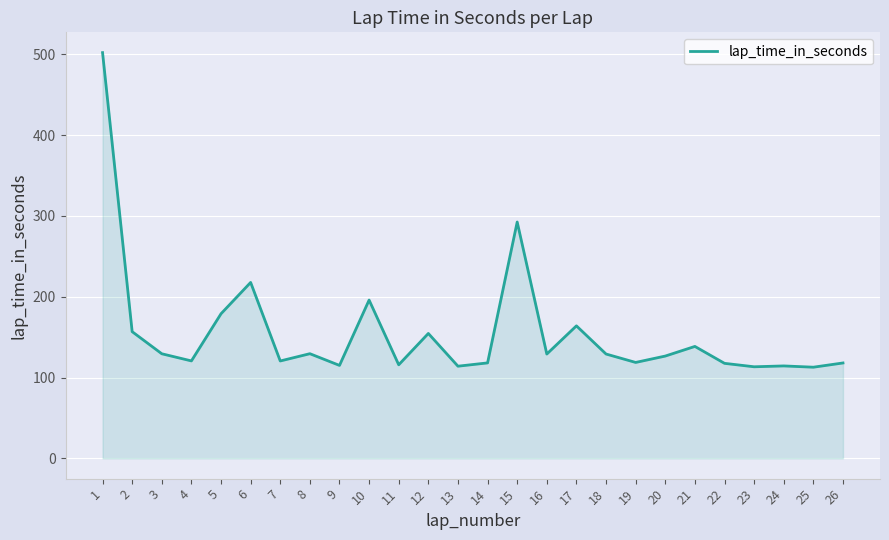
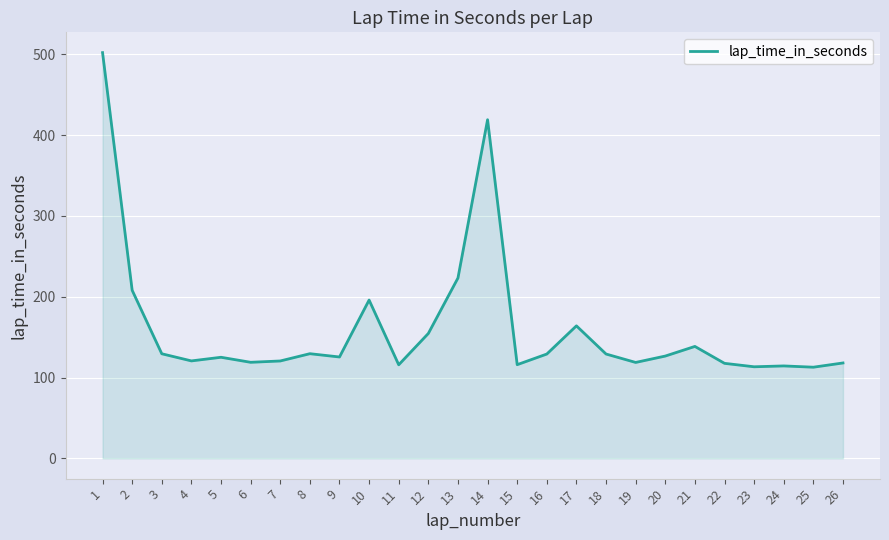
2: 160 -> 210
5: 180 -> 130
6: 220 -> 120
9: 120 -> 130
13: 110 -> 220
14: 120 -> 420
15: 290 -> 120
